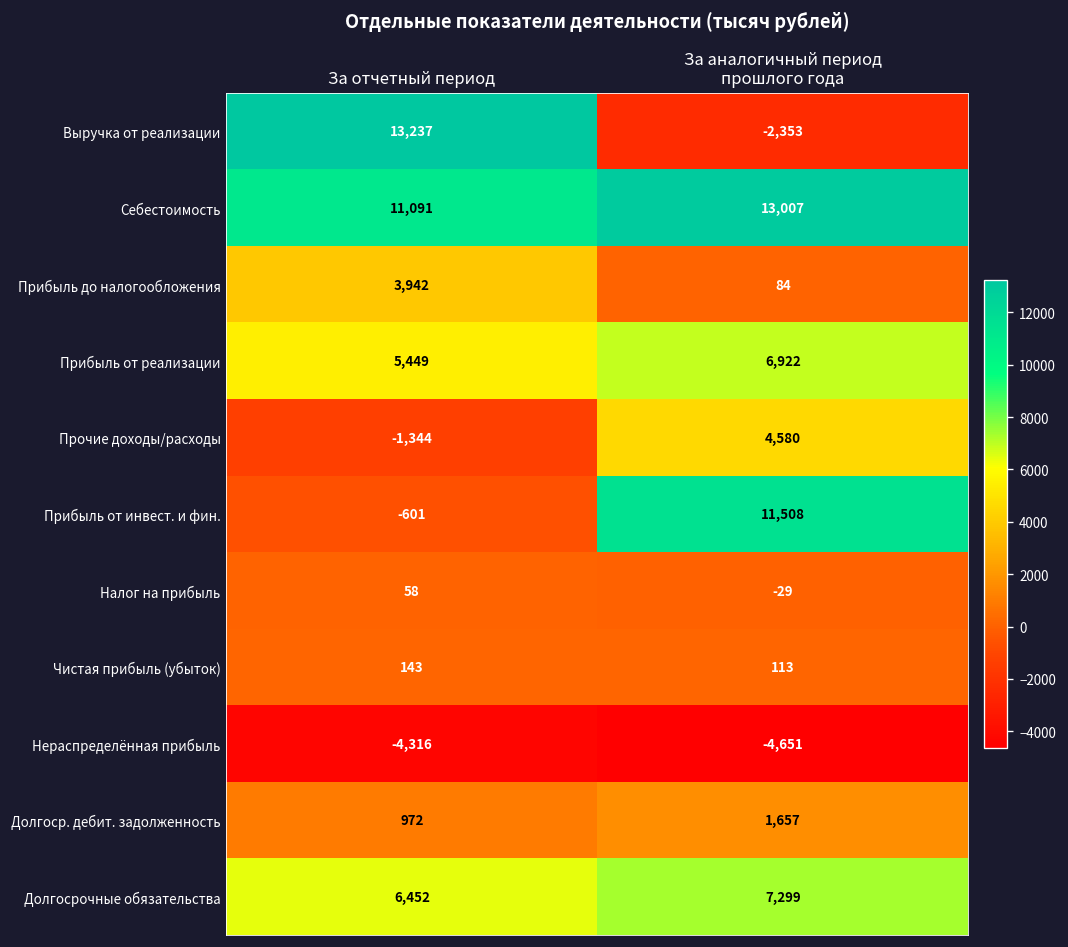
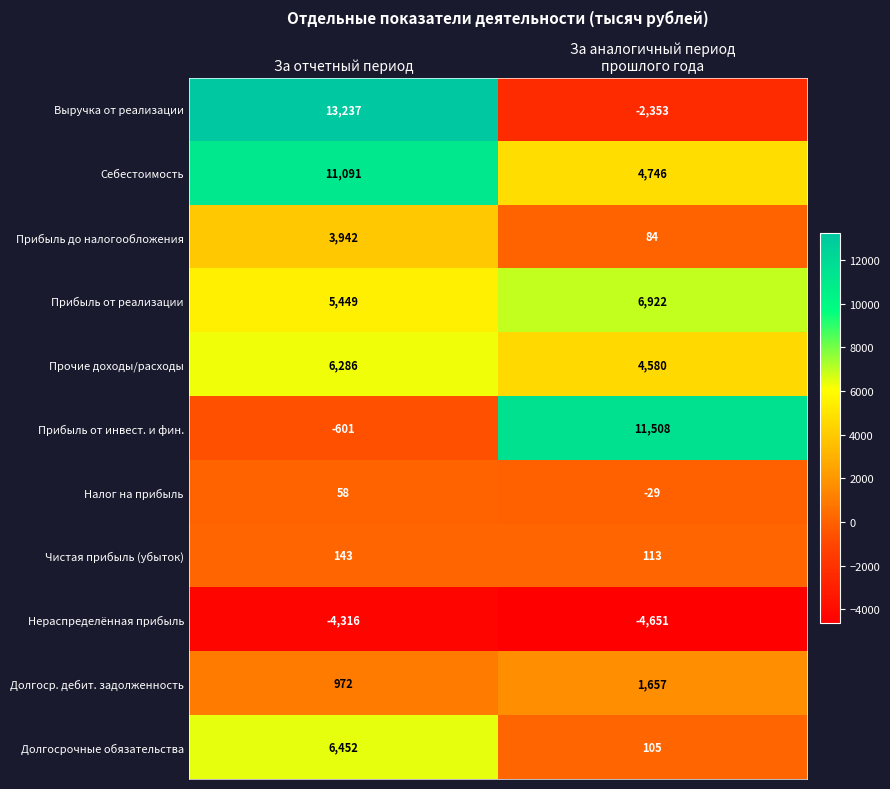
Себестоимость, За аналогичный период прошлого года: 13,007 -> 4,746
Прочие доходы/расходы, За отчетный период: -1,344 -> 6,286
Долгосрочные обязательства, За аналогичный период прошлого года: 7,299 -> 105
